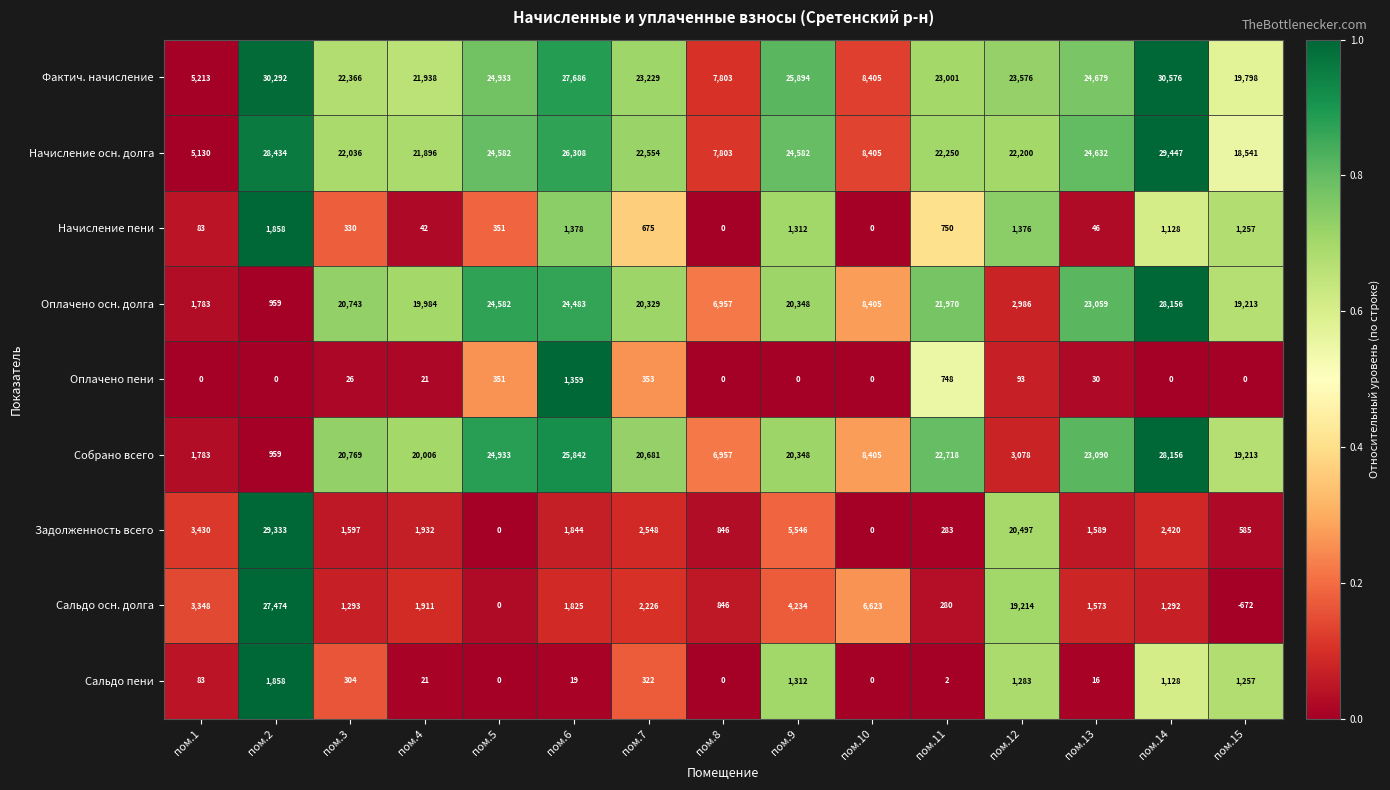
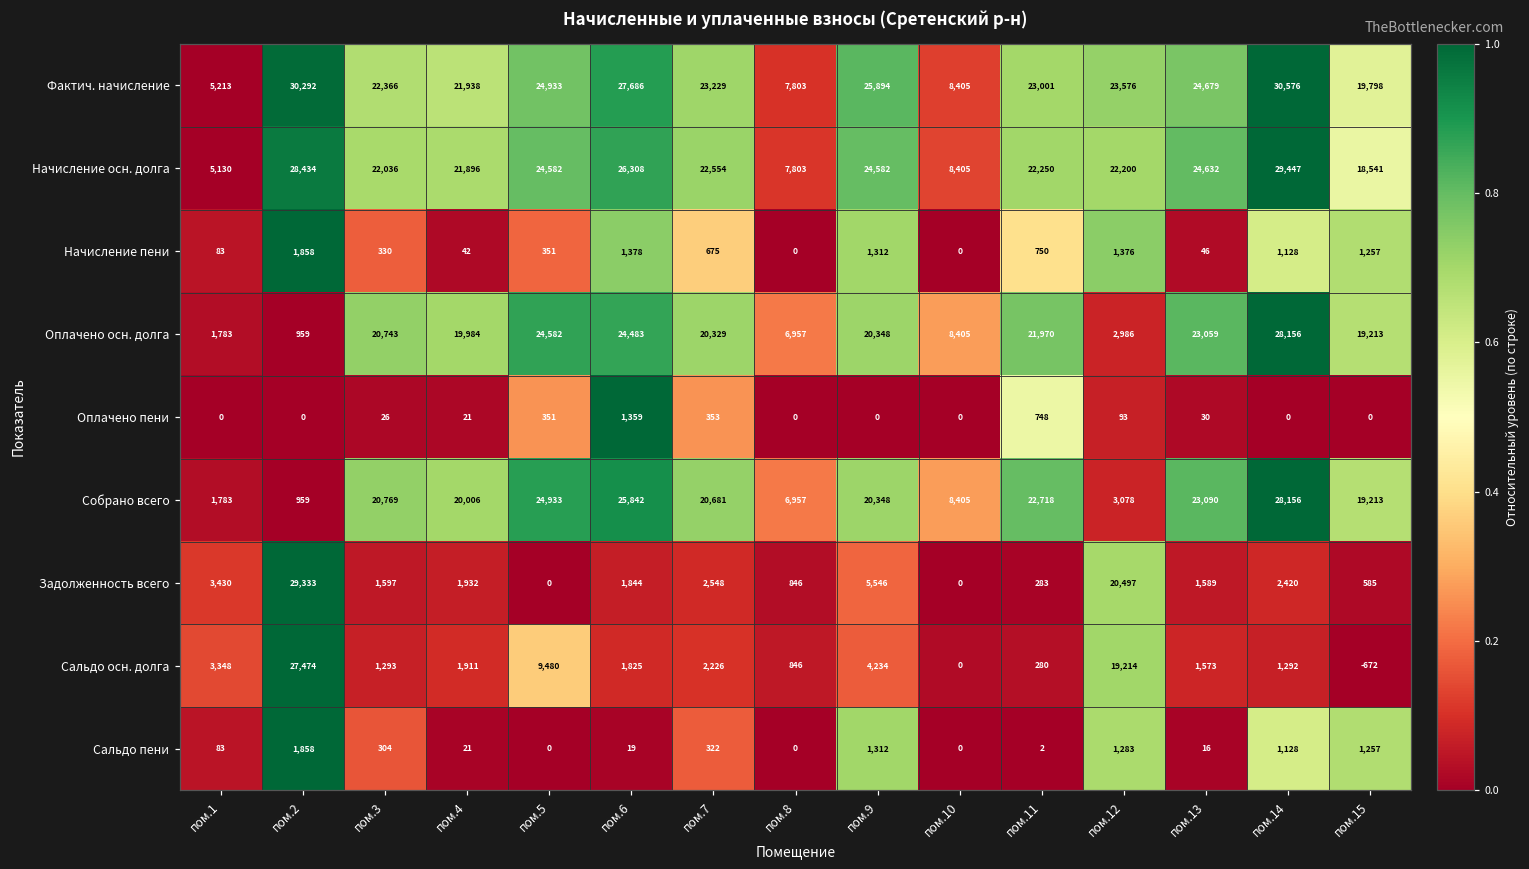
Сальдо осн. долга, пом.5: 0 -> 9,480
Сальдо осн. долга, пом.10: 6,623 -> 0
